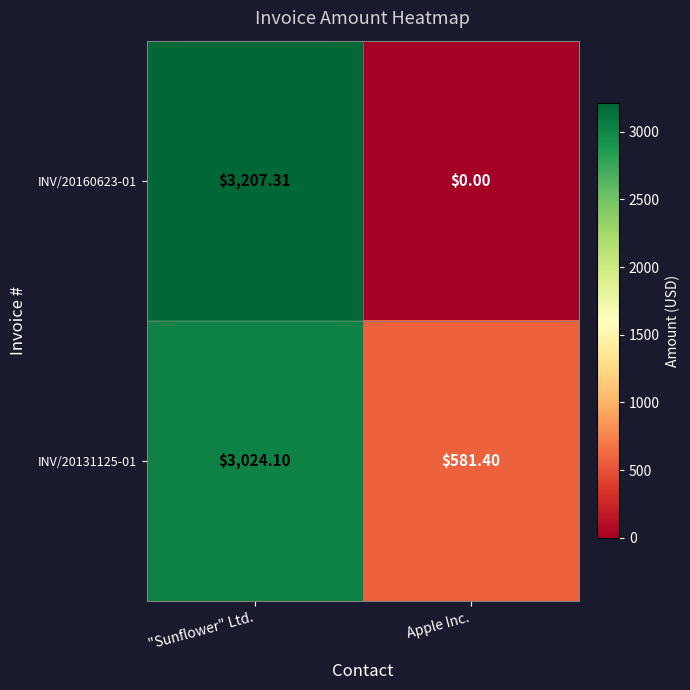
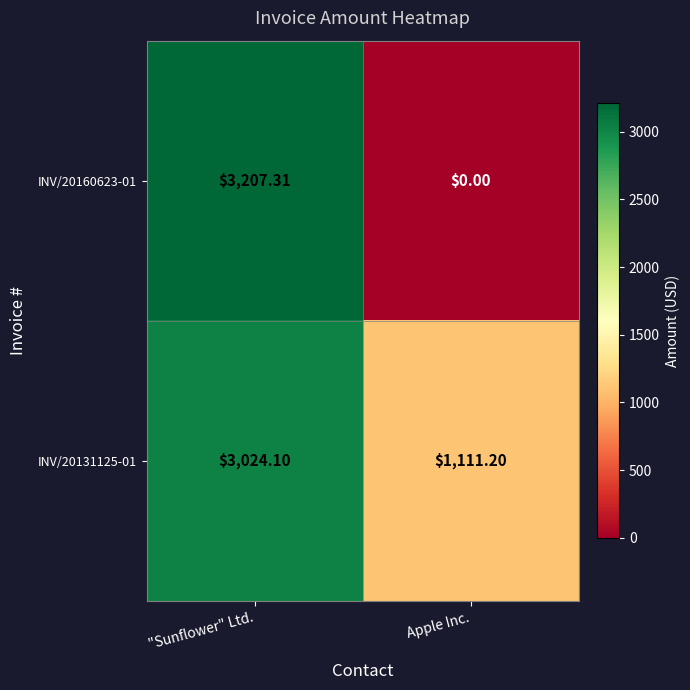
INV/20131125-01, Apple Inc.: $581.40 -> $1,111.20
